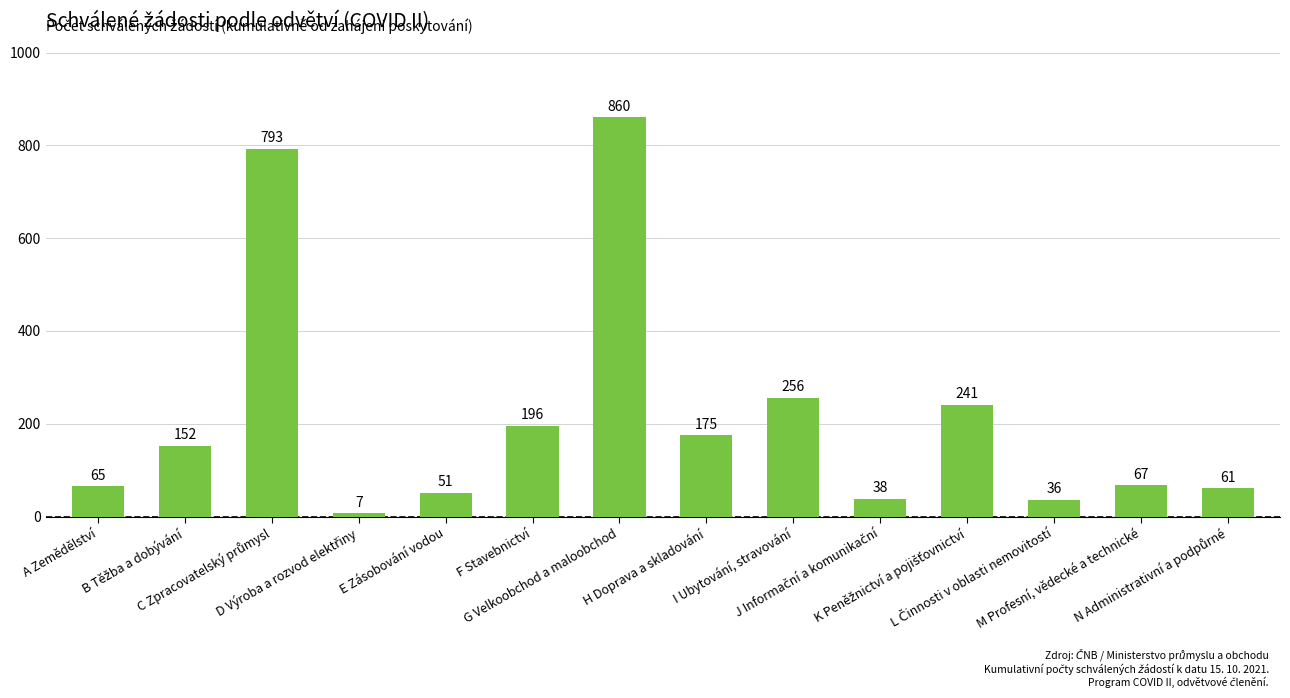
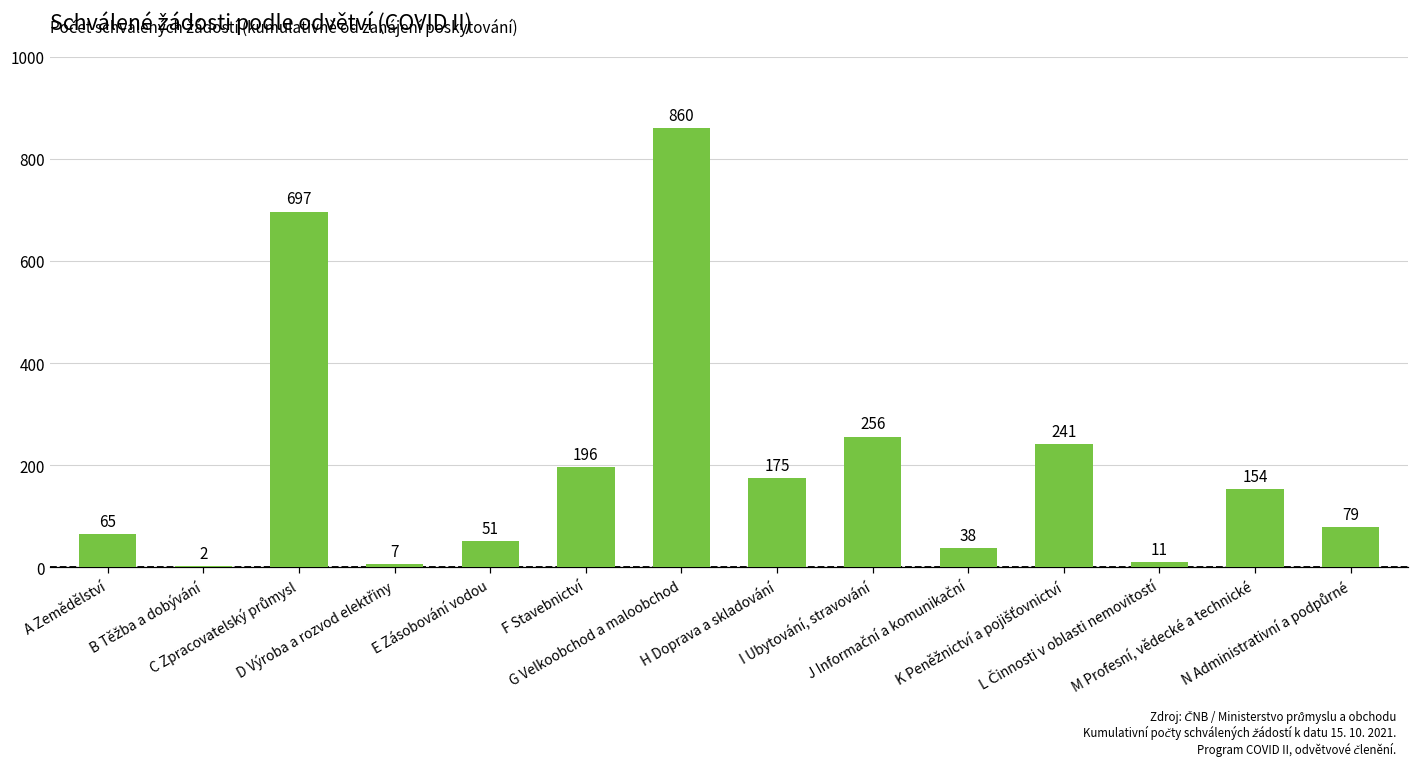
B Těžba a dobývání: 152 -> 2
C Zpracovatelský průmysl: 793 -> 697
L Činnosti v oblasti nemovitostí: 36 -> 11
M Profesní, vědecké a technické: 67 -> 154
N Administrativní a podpůrné: 61 -> 79
